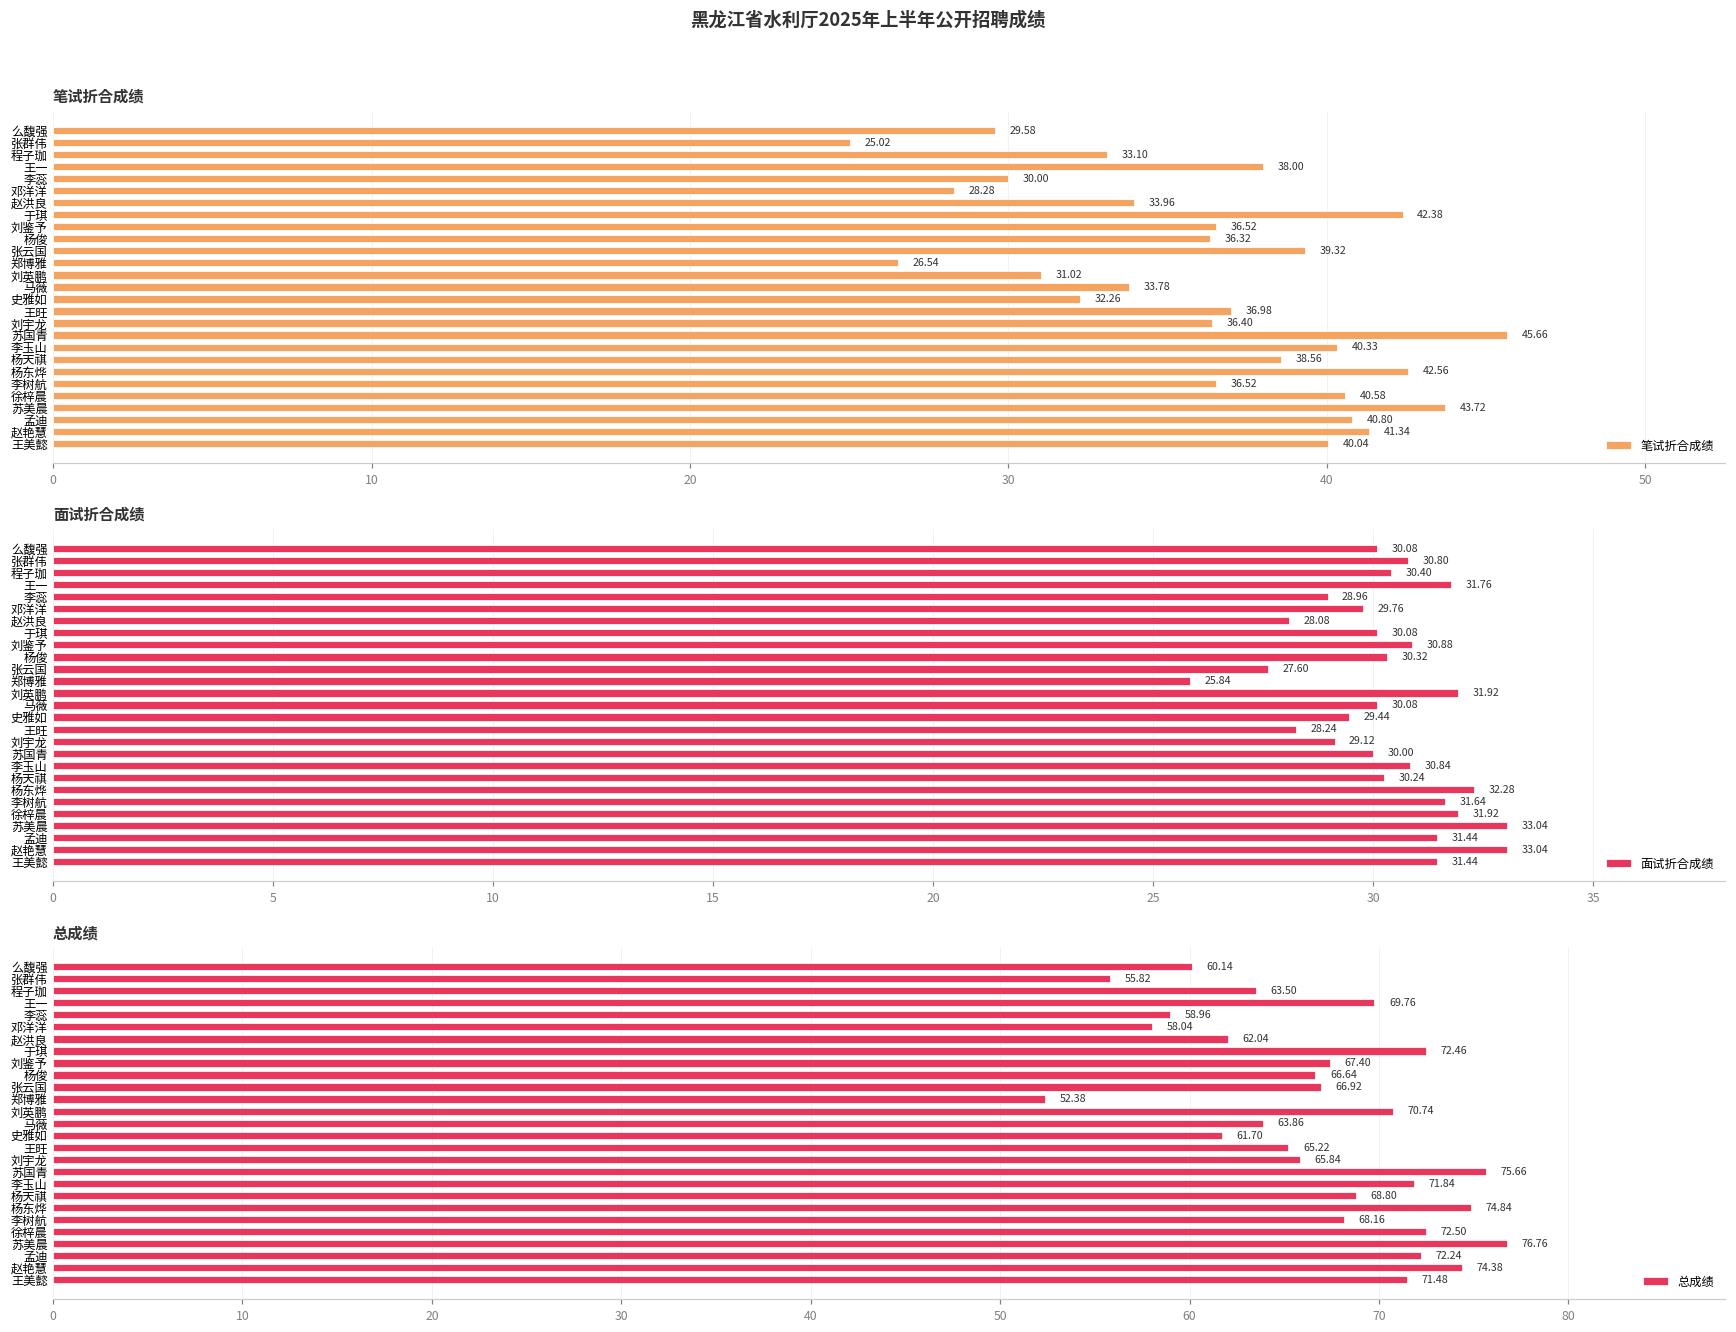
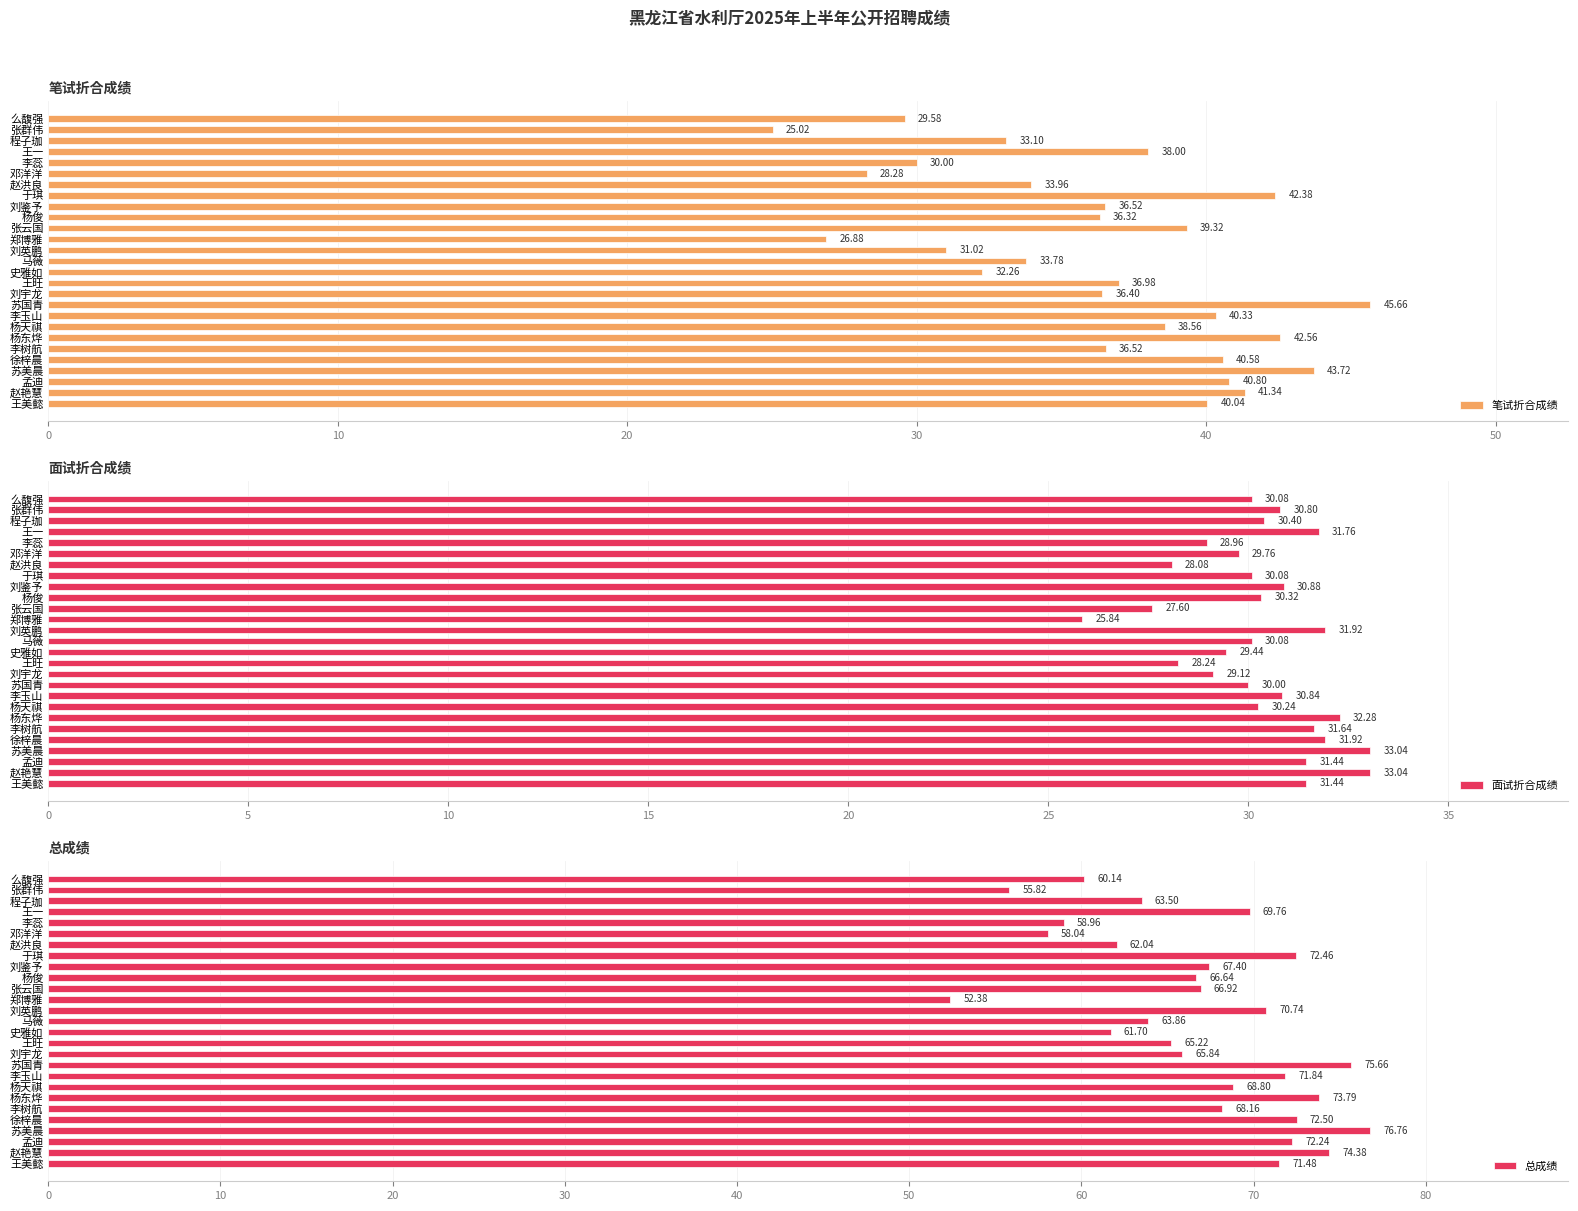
笔试折合成绩, 郑博雅: 26.54 -> 26.88
总成绩, 杨东烨: 74.84 -> 73.79
